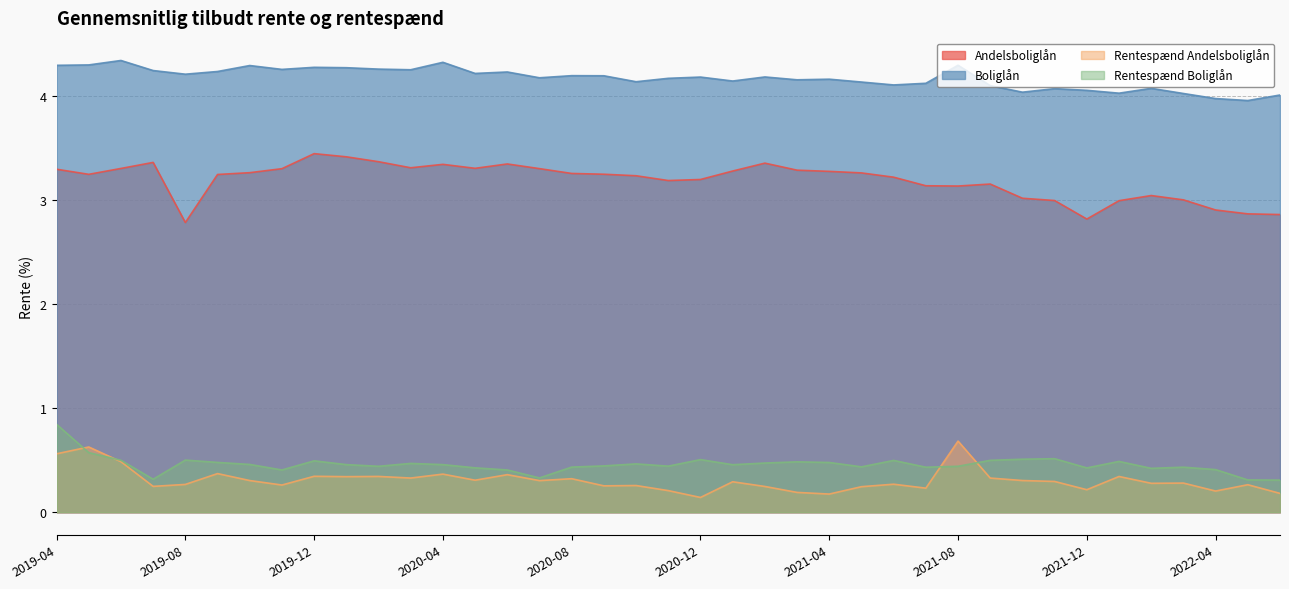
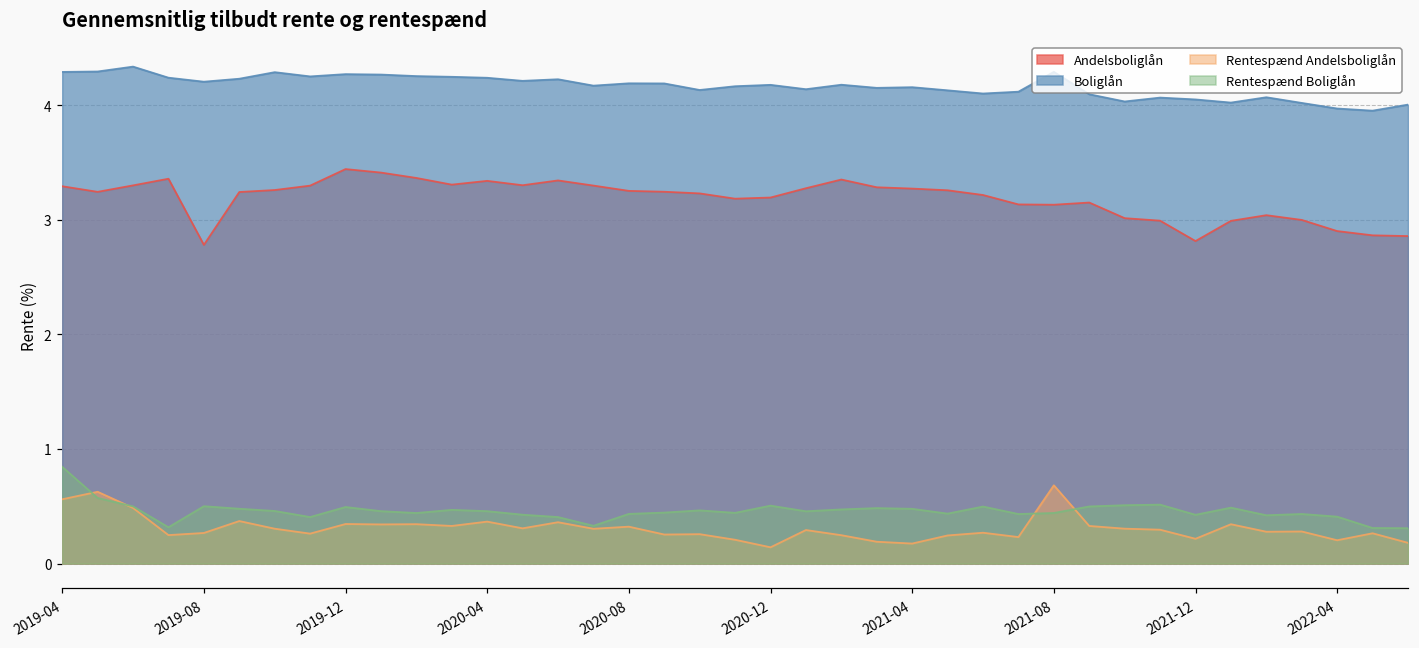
Boliglån, 2020-04: 4.32 -> 4.24
